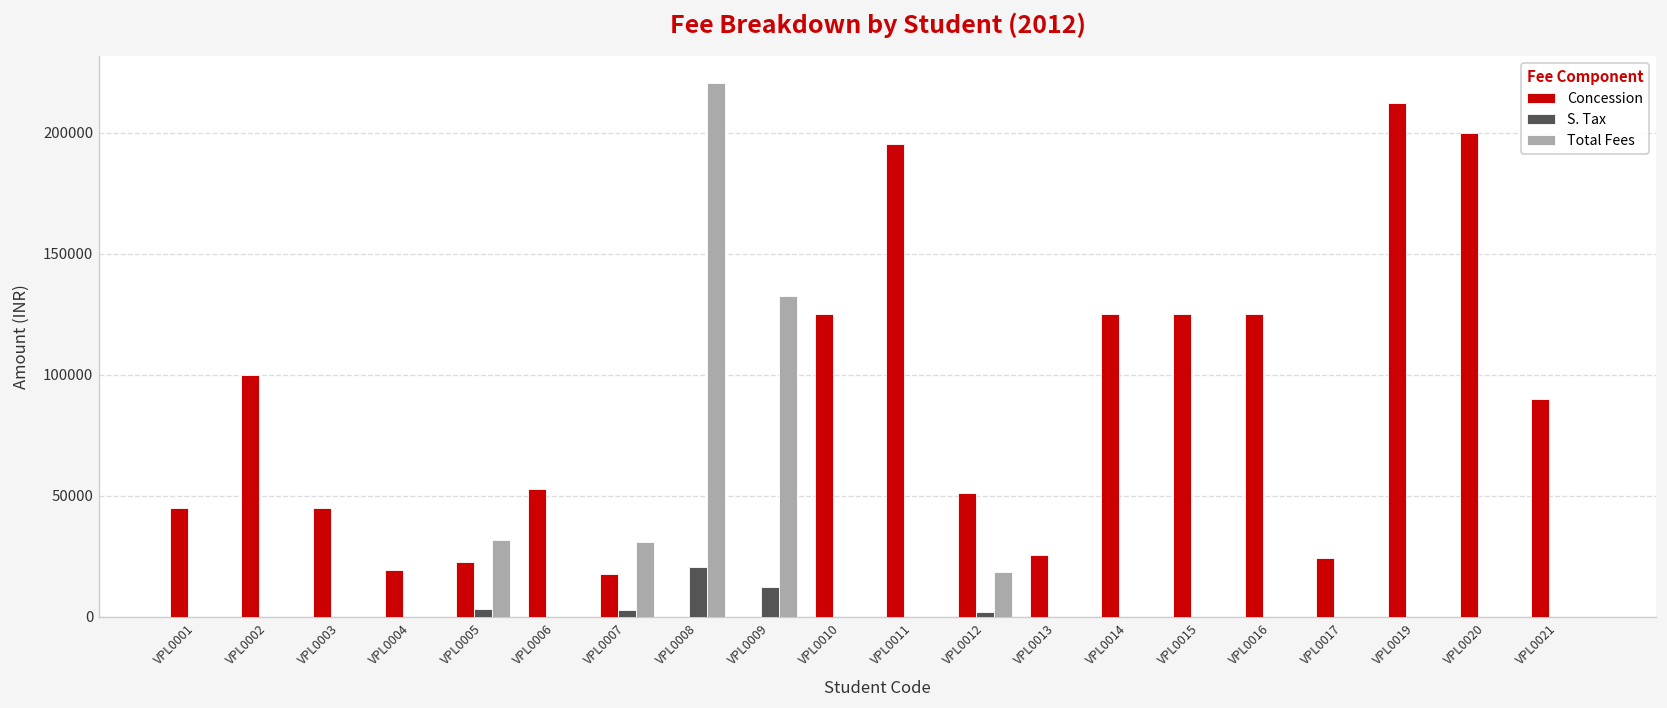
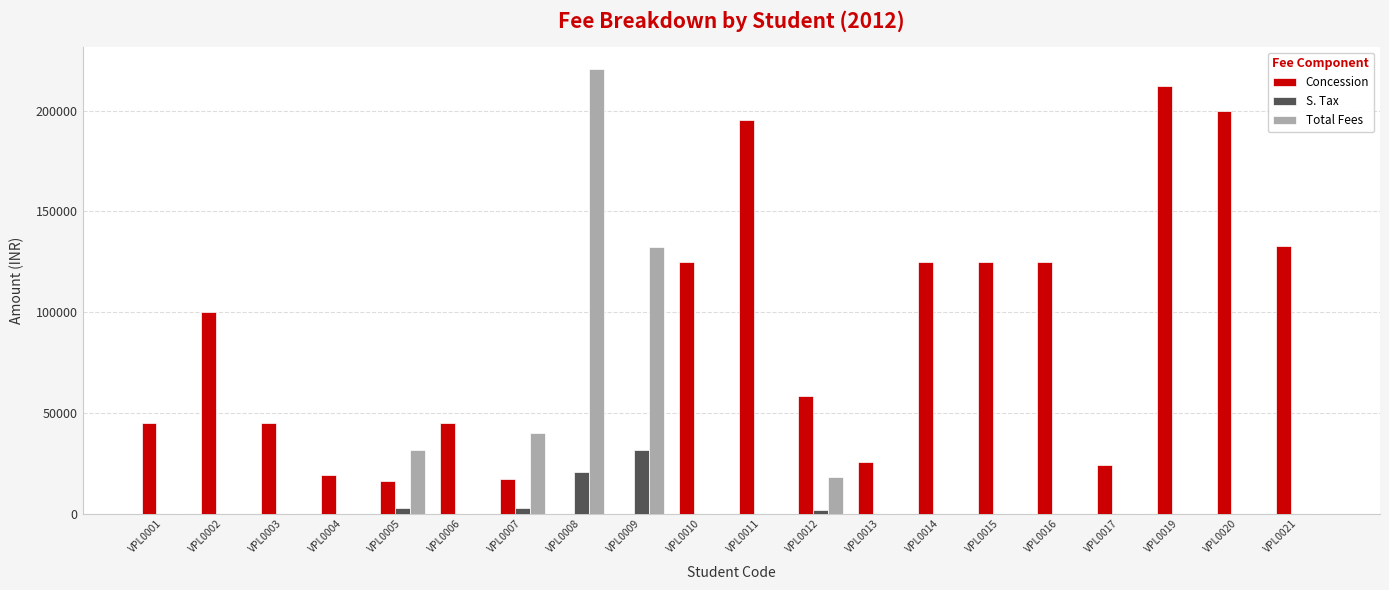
Concession, VPL0005: 22000 -> 16000
Concession, VPL0006: 53000 -> 45000
Total Fees, VPL0007: 31000 -> 40000
S. Tax, VPL0009: 12000 -> 32000
Concession, VPL0012: 51000 -> 58000
Concession, VPL0021: 90000 -> 133000
